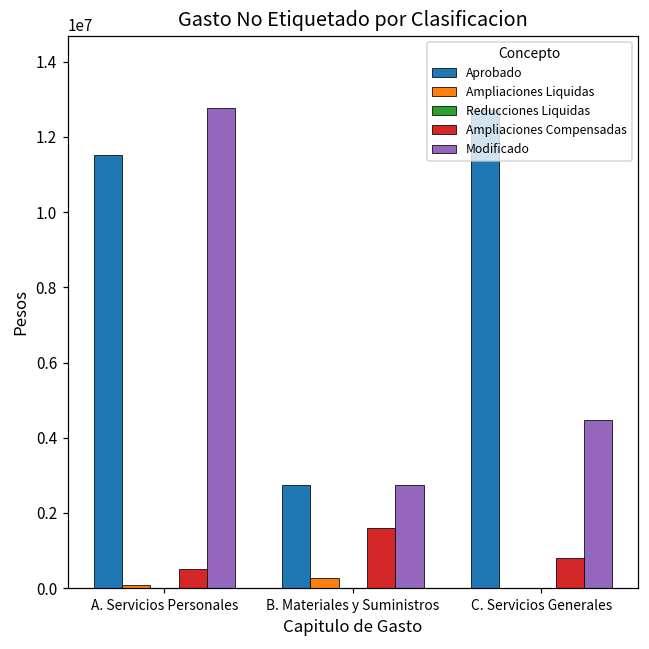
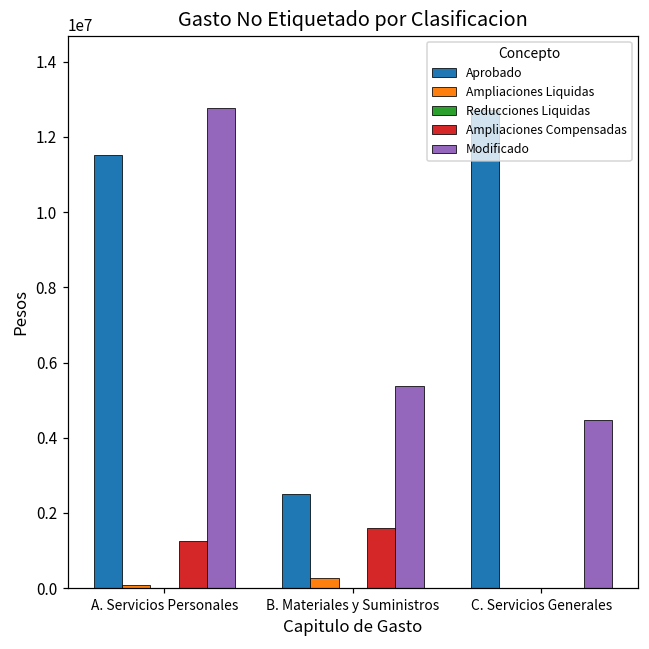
Ampliaciones Compensadas, A. Servicios Personales: 500000 -> 1300000
Aprobado, B. Materiales y Suministros: 2700000 -> 2500000
Modificado, B. Materiales y Suministros: 2700000 -> 5400000
Ampliaciones Compensadas, C. Servicios Generales: 800000 -> 0
